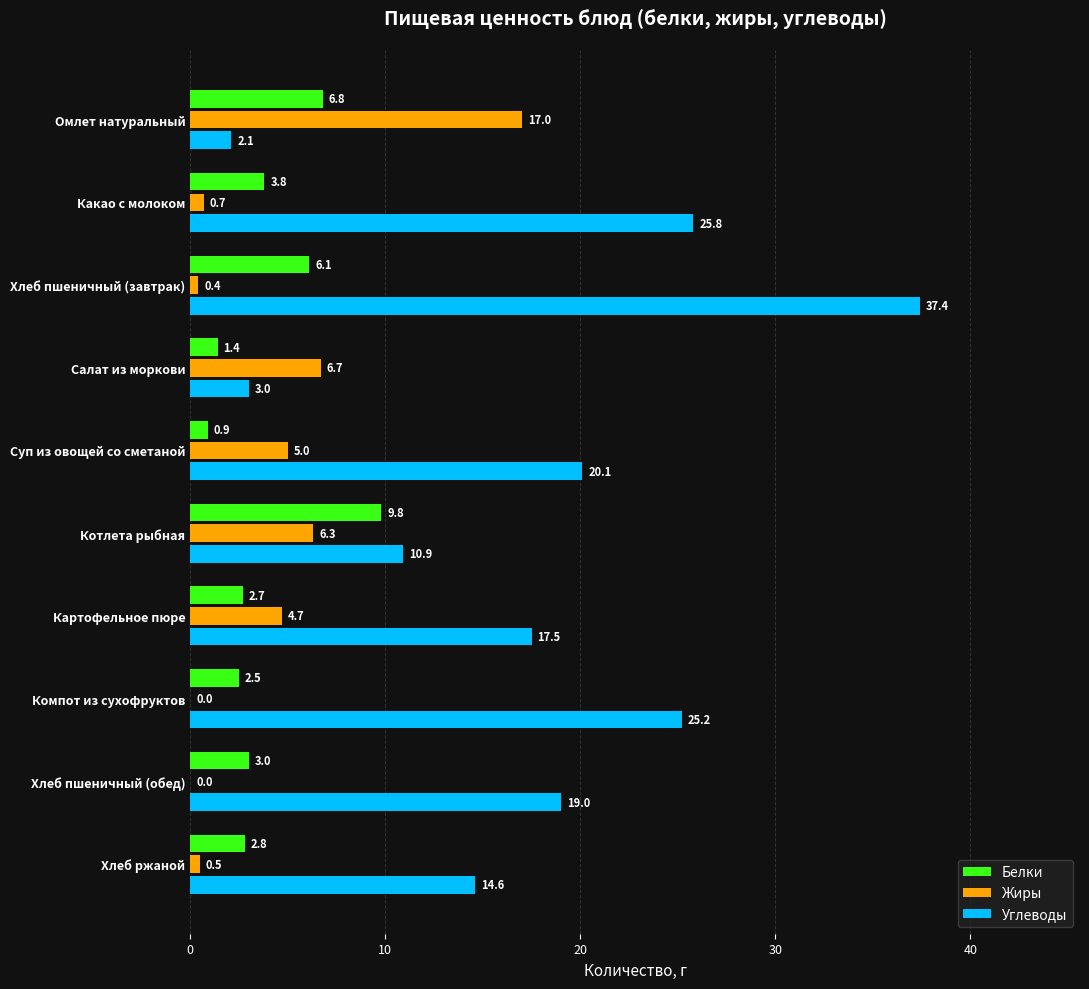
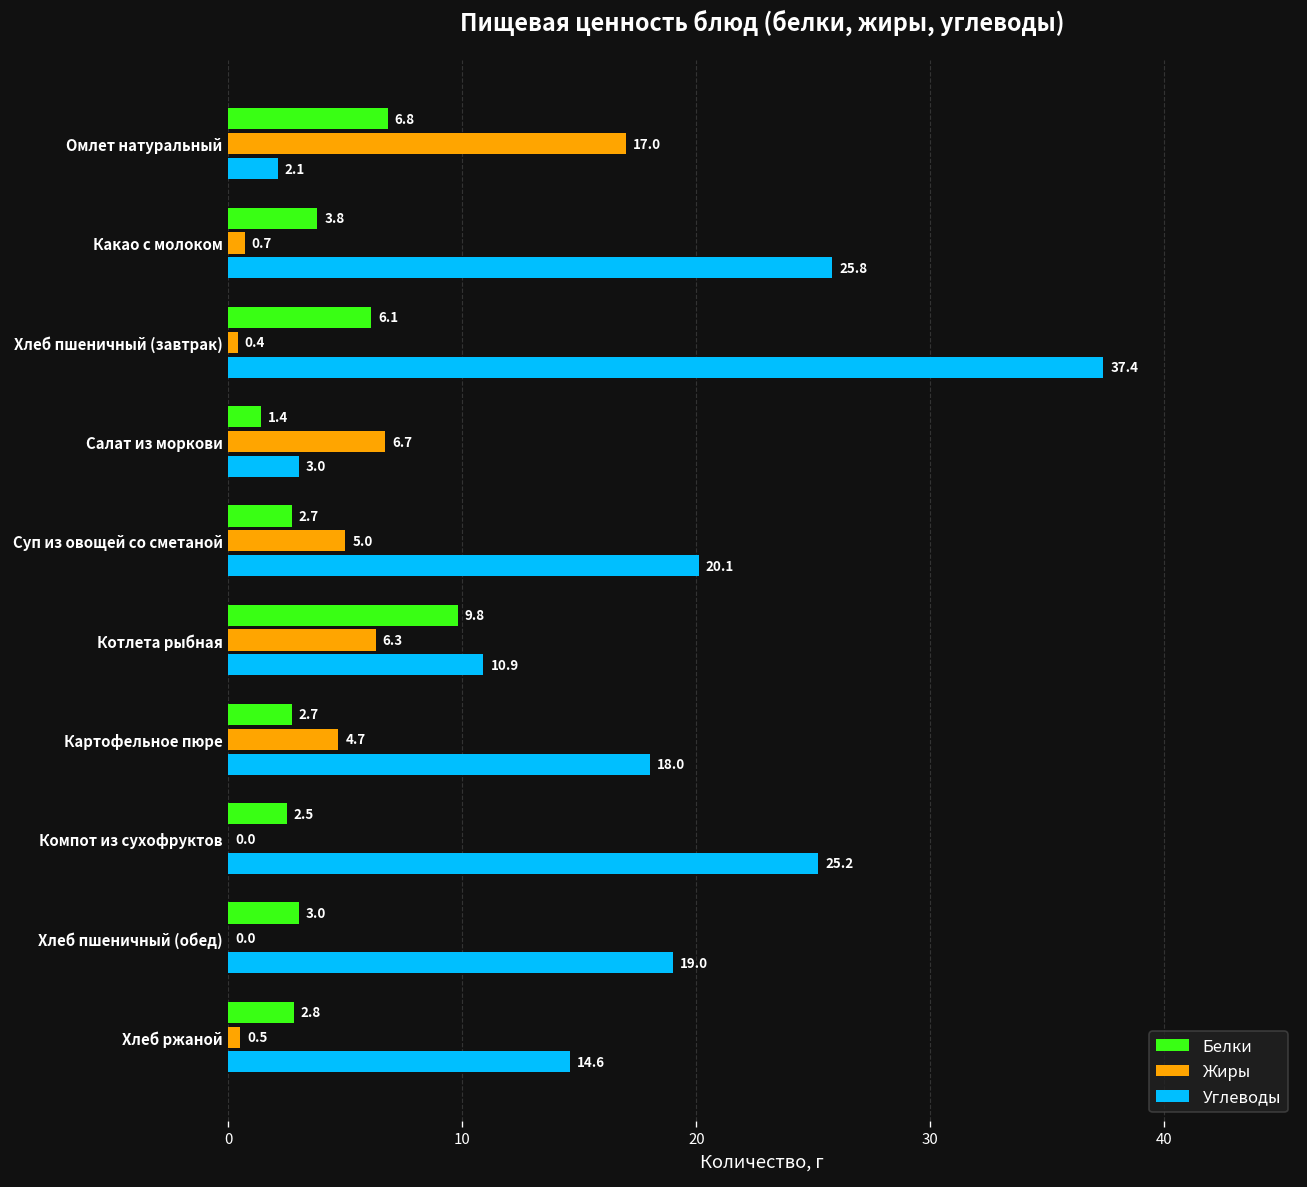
Белки, Суп из овощей со сметаной: 0.9 -> 2.7
Углеводы, Картофельное пюре: 17.5 -> 18.0
